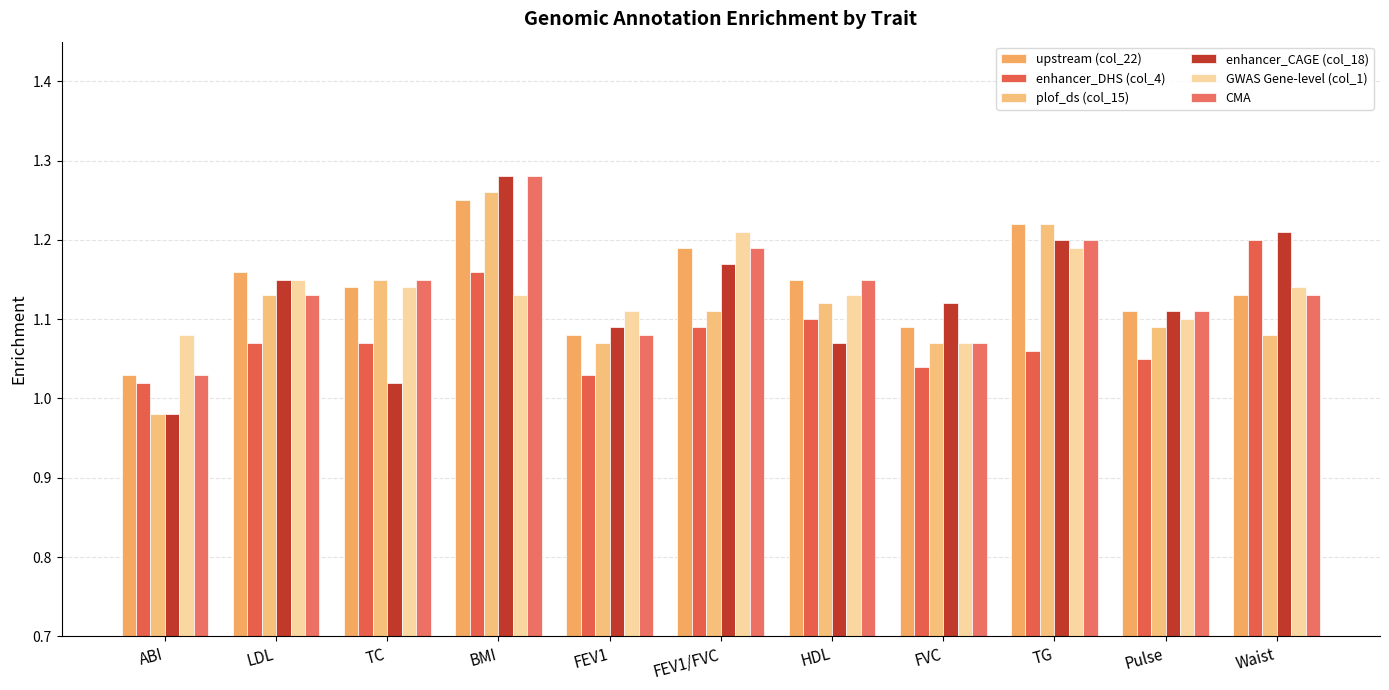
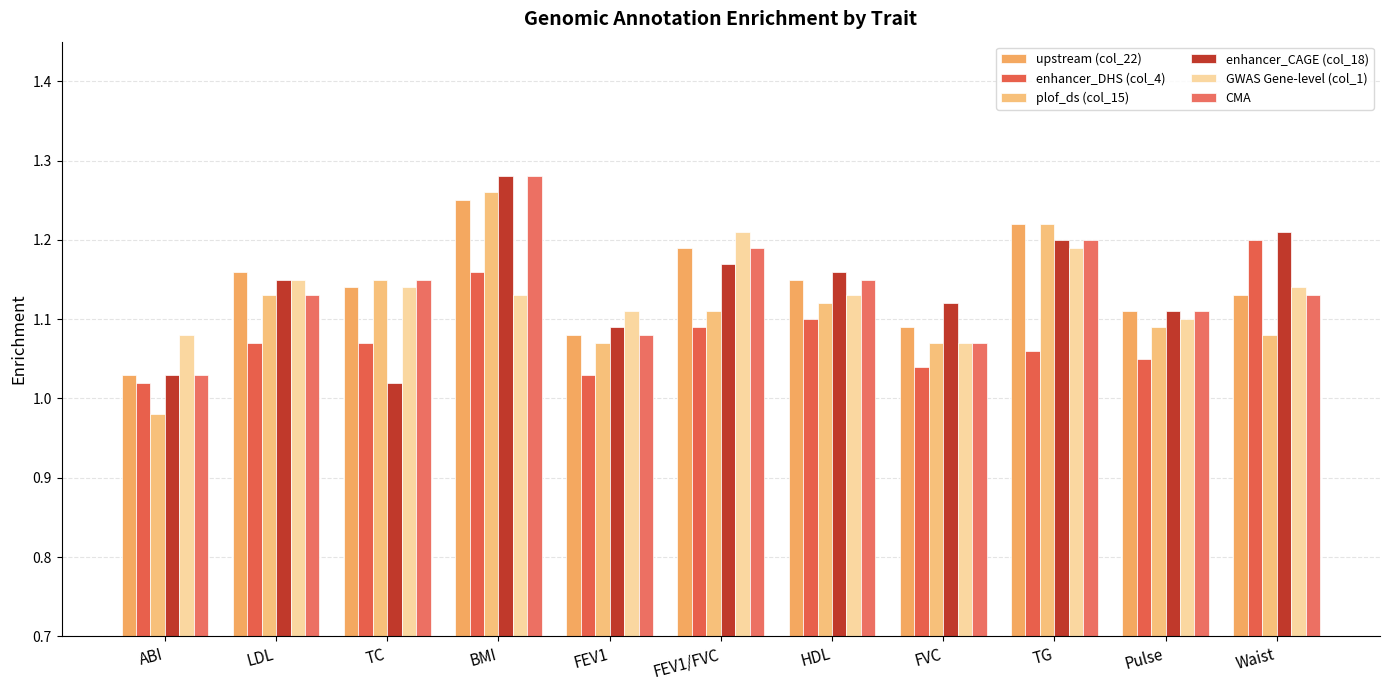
enhancer_CAGE (col_18), ABI: 0.98 -> 1.03
enhancer_CAGE (col_18), HDL: 1.07 -> 1.16
